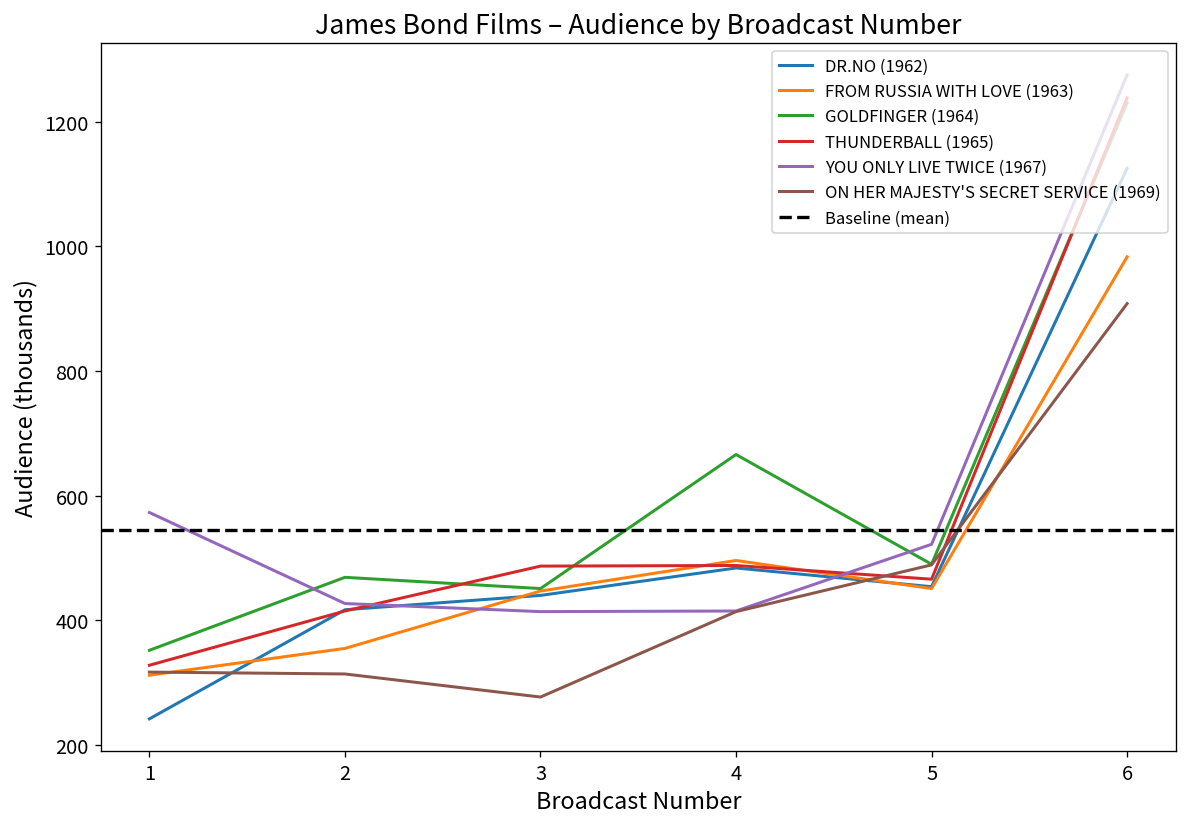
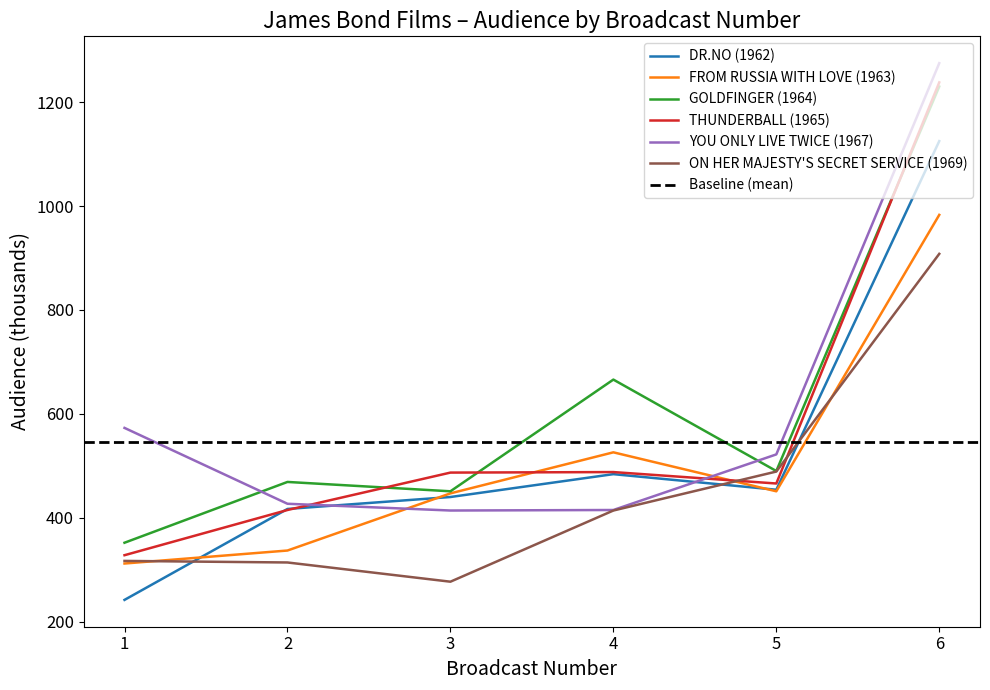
FROM RUSSIA WITH LOVE (1963), 2: 360 -> 340
FROM RUSSIA WITH LOVE (1963), 4: 500 -> 530
